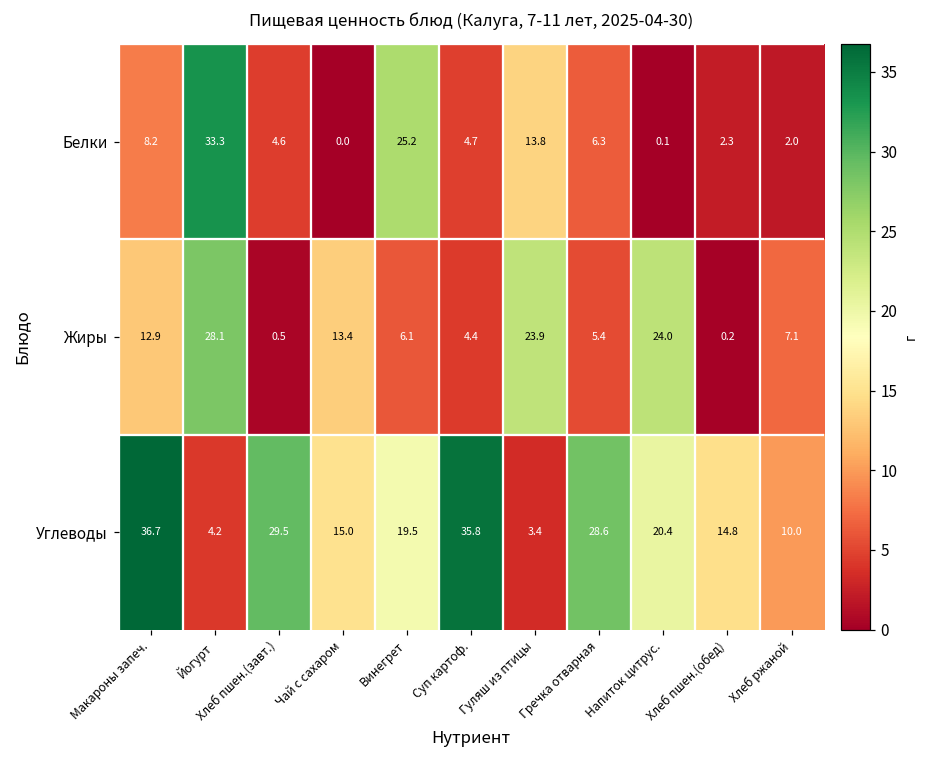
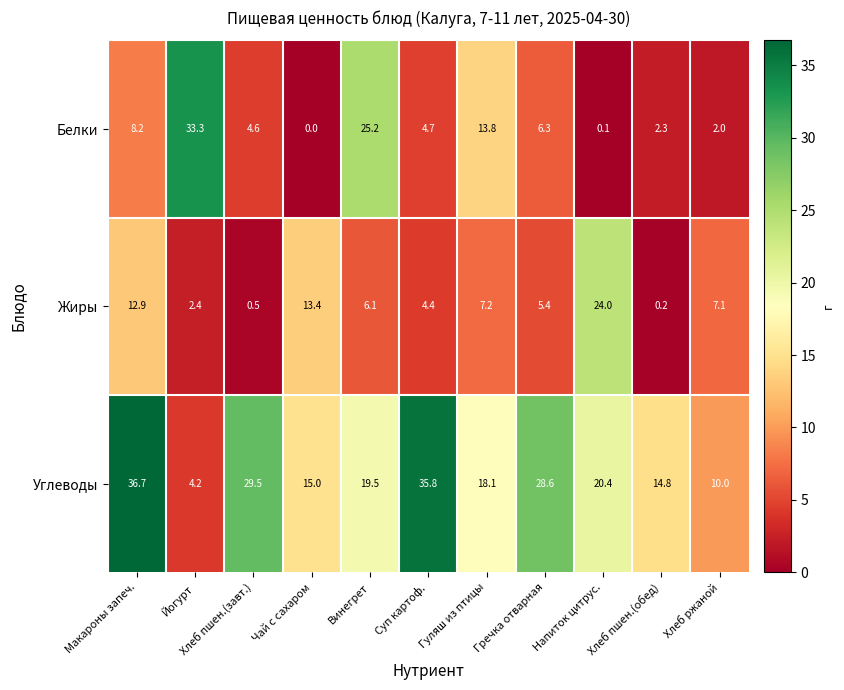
Жиры, Йогурт: 28.1 -> 2.4
Жиры, Гуляш из птицы: 23.9 -> 7.2
Углеводы, Гуляш из птицы: 3.4 -> 18.1
